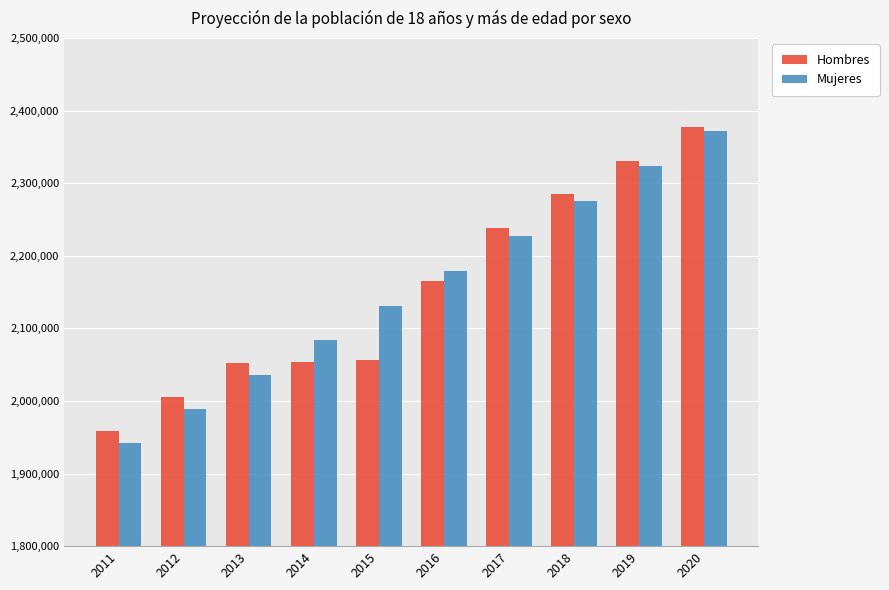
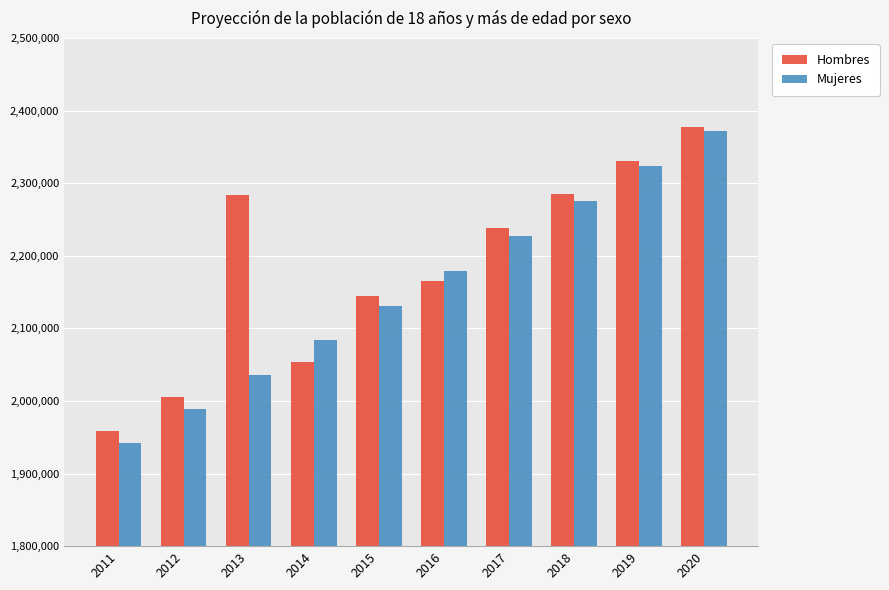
Hombres, 2013: 2,050,000 -> 2,280,000
Hombres, 2015: 2,060,000 -> 2,150,000
